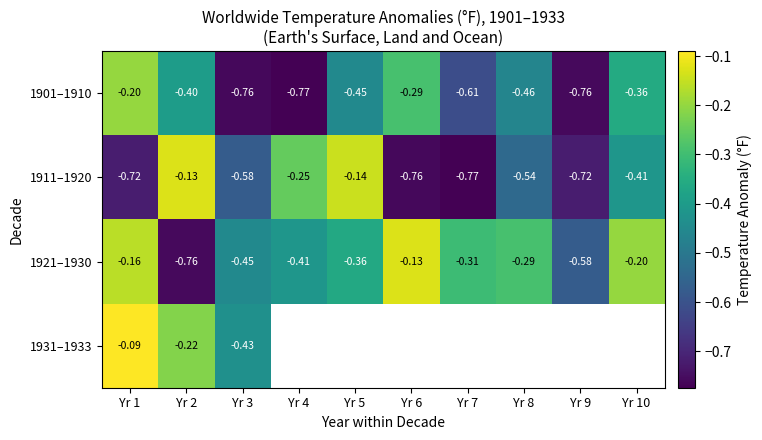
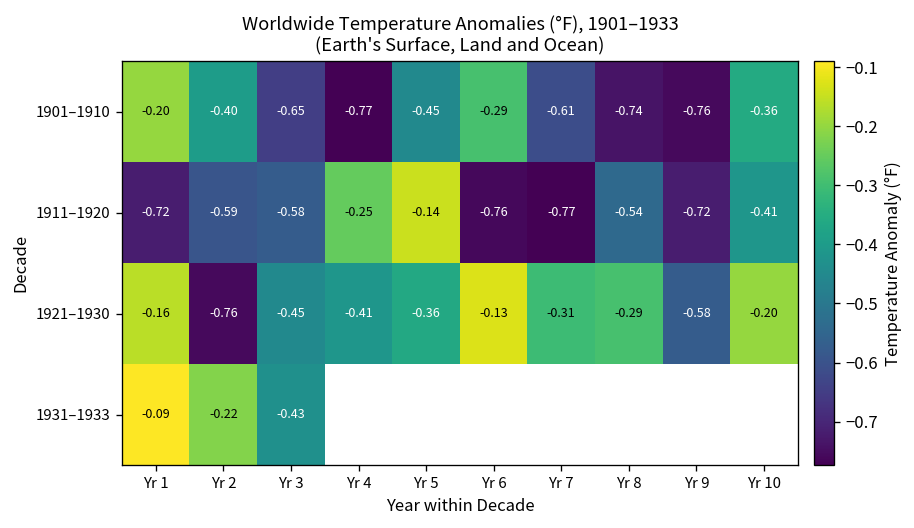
1901–1910, Yr 3: -0.76 -> -0.65
1901–1910, Yr 8: -0.46 -> -0.74
1911–1920, Yr 2: -0.13 -> -0.59
